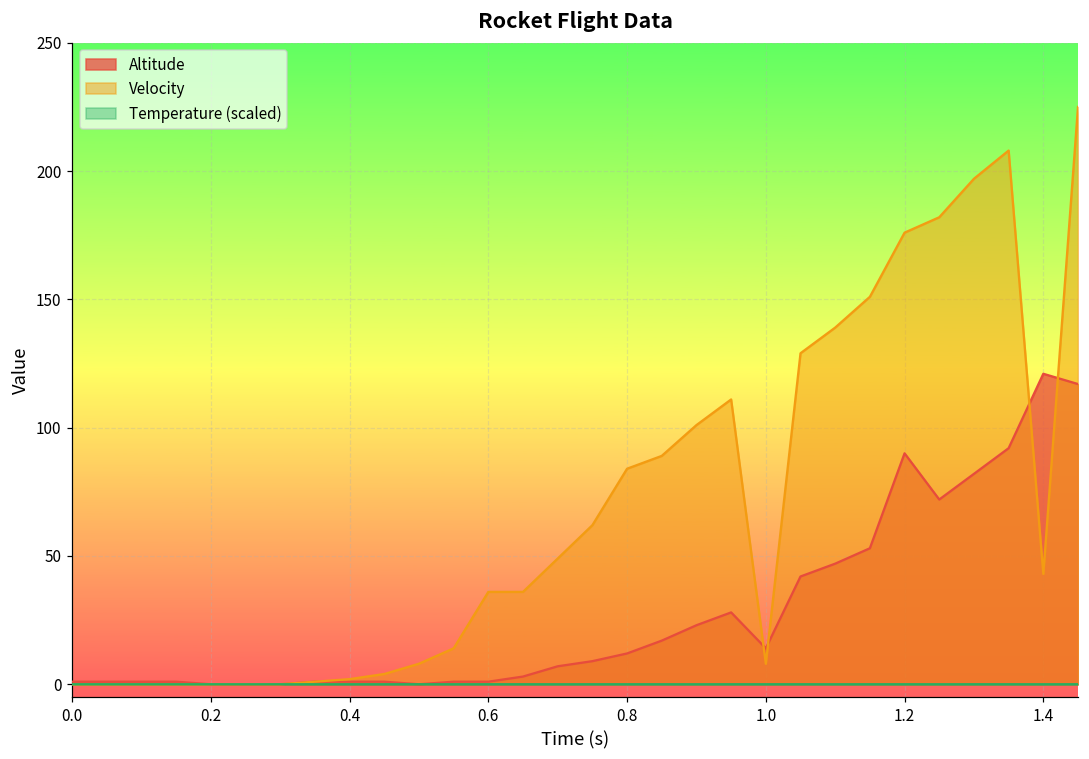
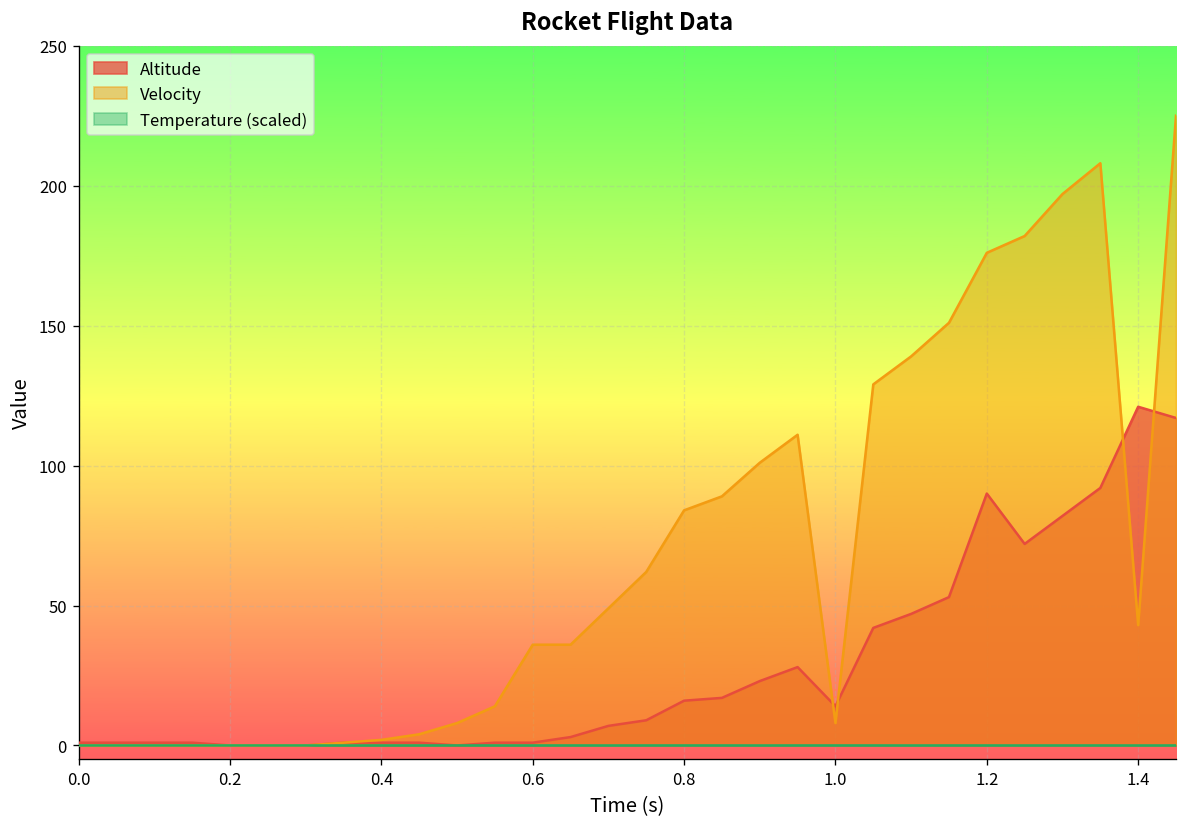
Altitude, 0.8: 12 -> 16
